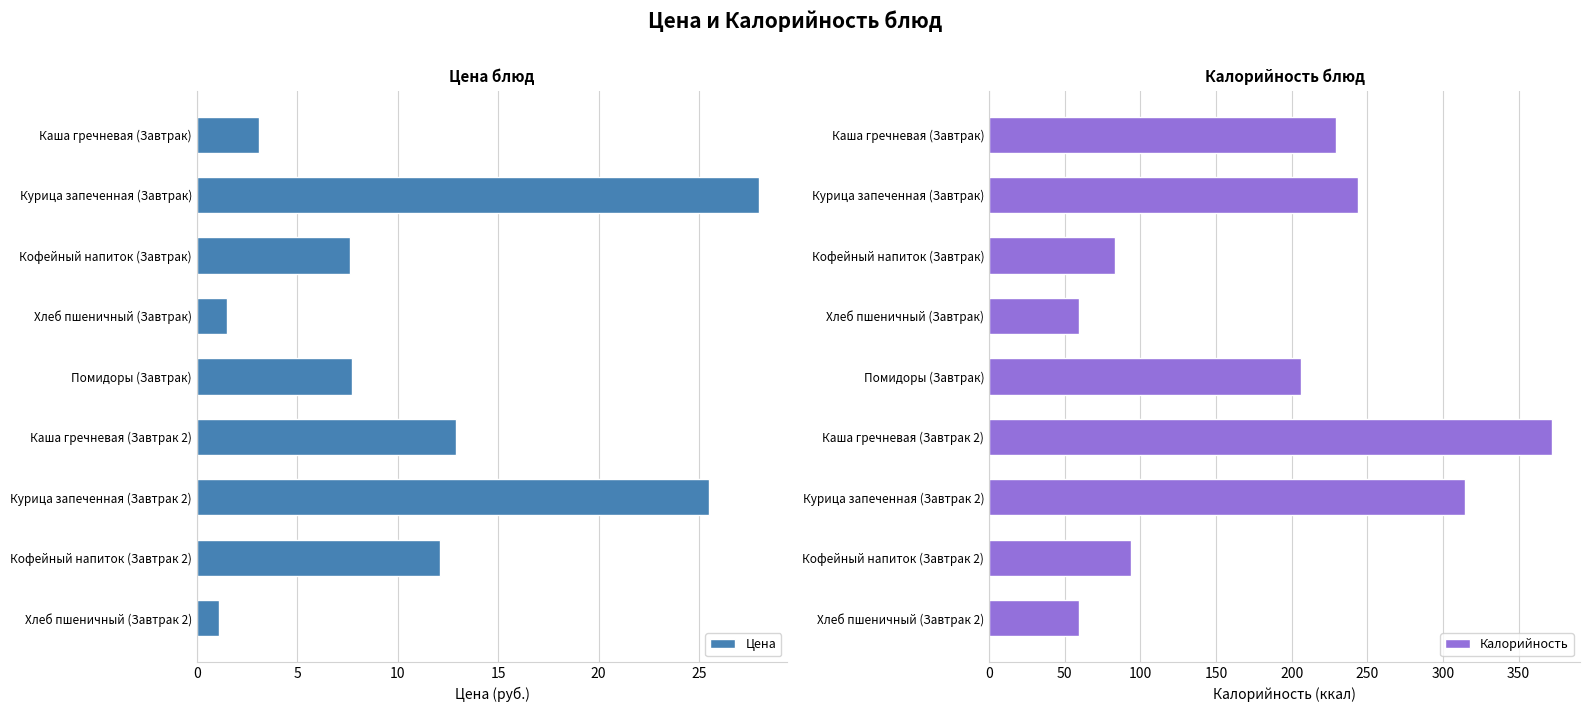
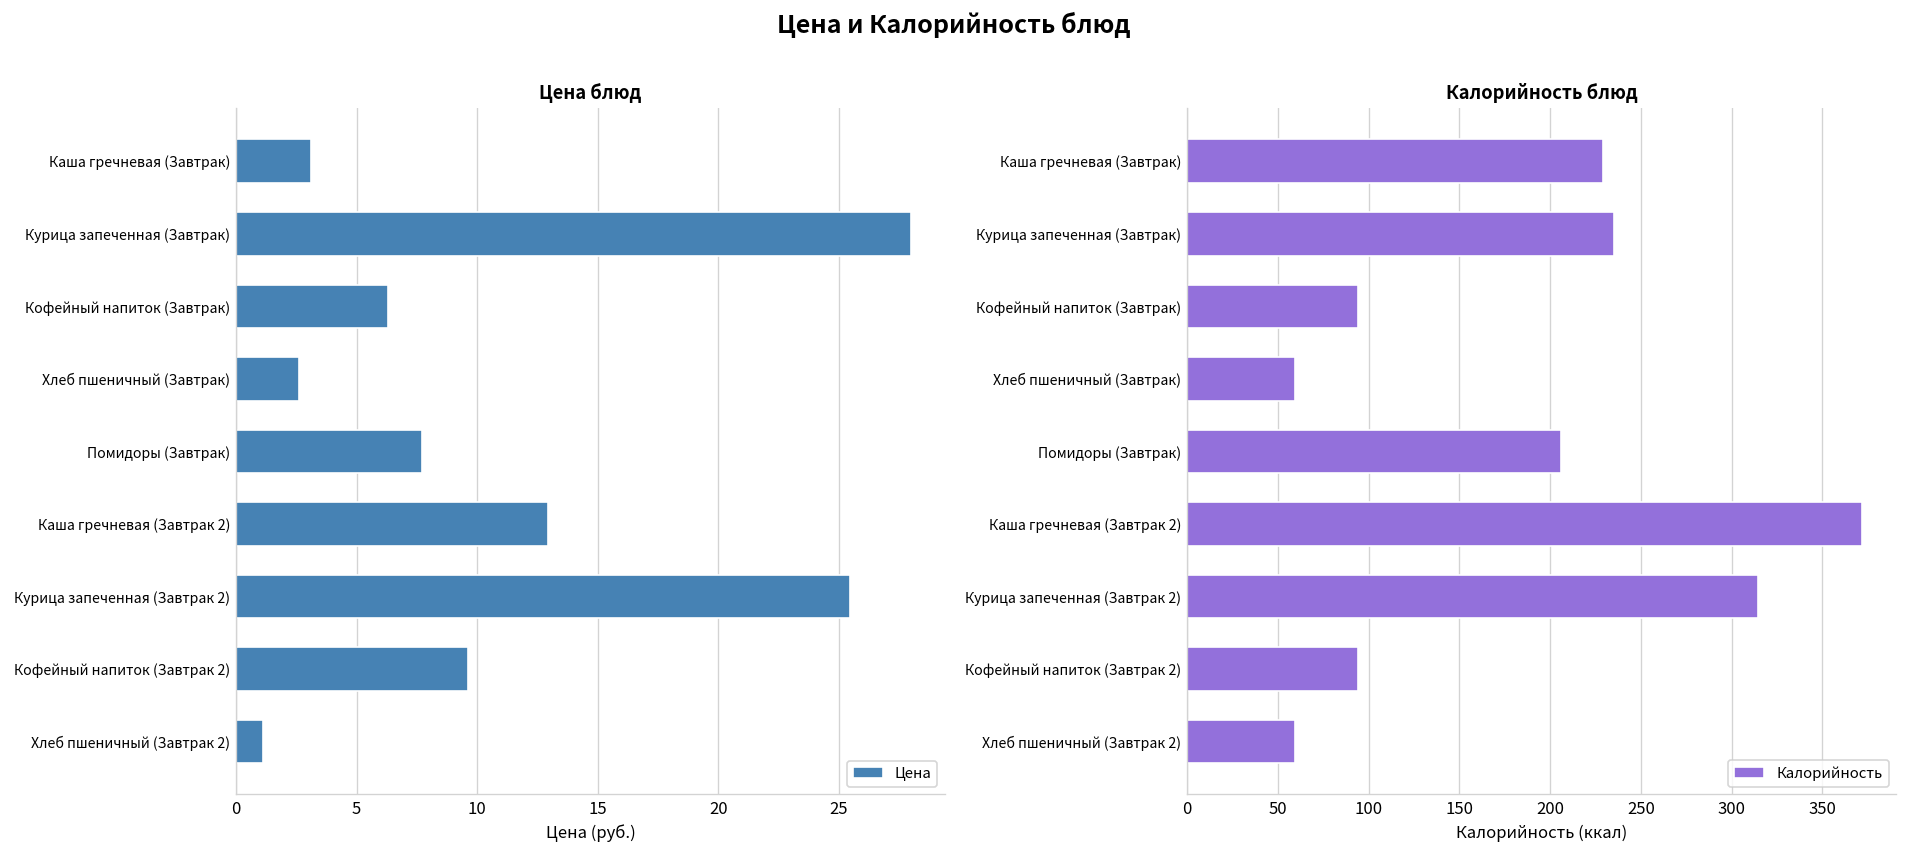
Цена блюд, Кофейный напиток (Завтрак): 7.6 -> 6.3
Цена блюд, Хлеб пшеничный (Завтрак): 1.5 -> 2.6
Цена блюд, Кофейный напиток (Завтрак 2): 12.1 -> 9.6
Калорийность блюд, Курица запеченная (Завтрак): 244 -> 235
Калорийность блюд, Кофейный напиток (Завтрак): 83 -> 94
